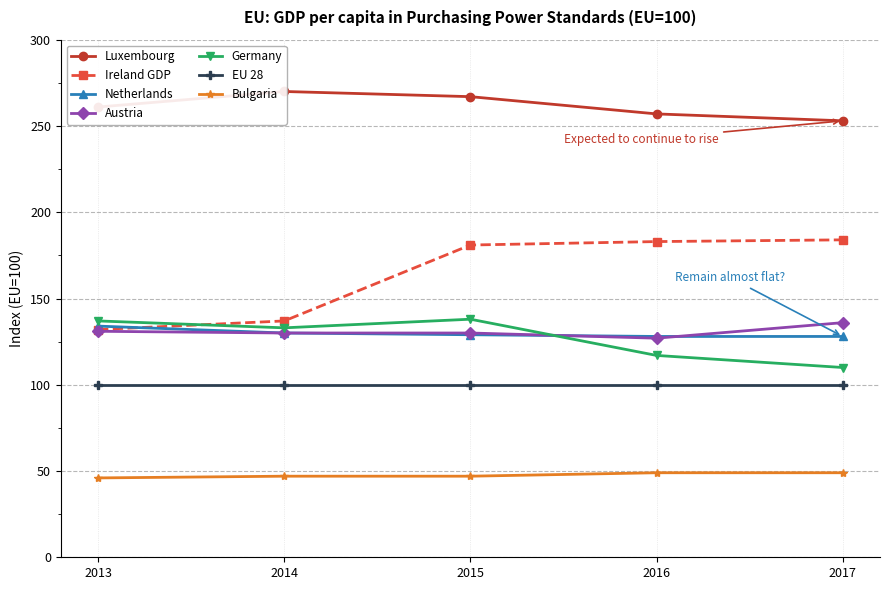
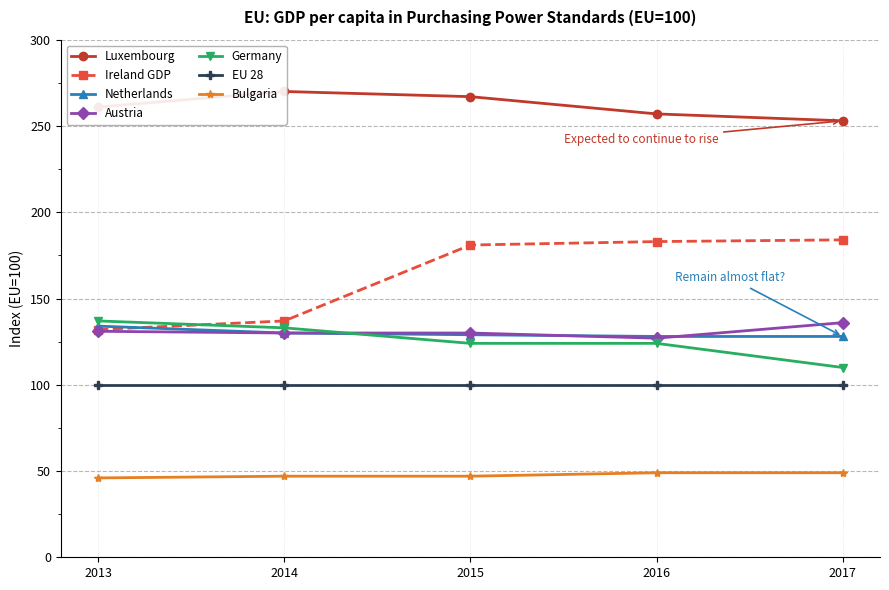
Germany, 2015: 138 -> 124
Germany, 2016: 117 -> 124
